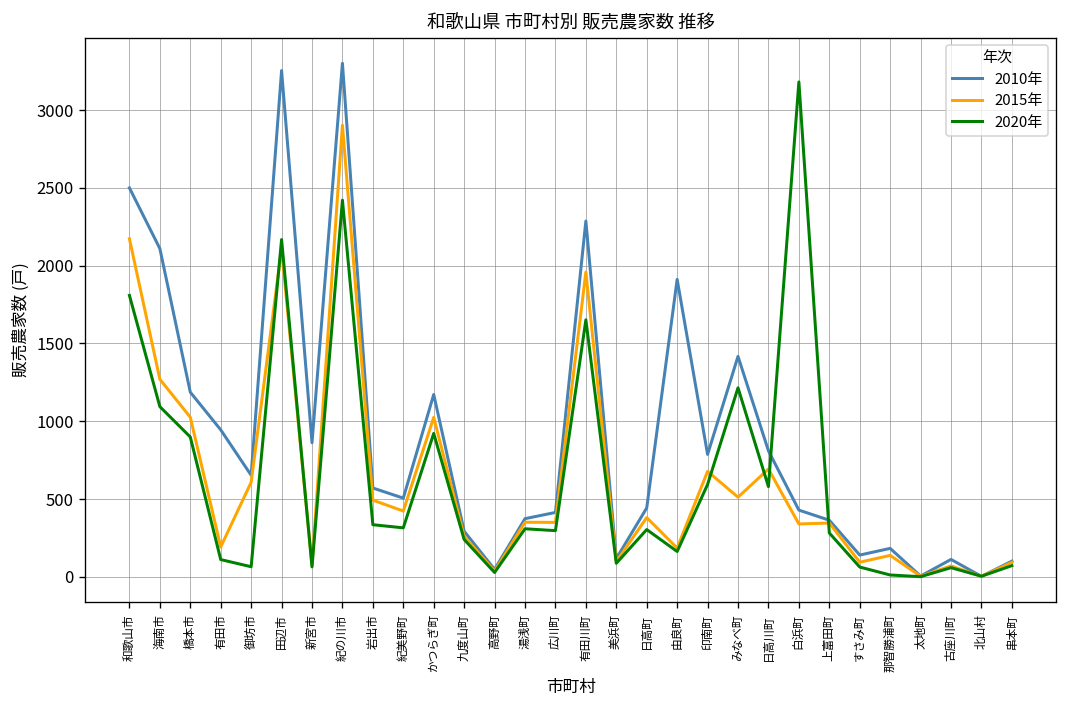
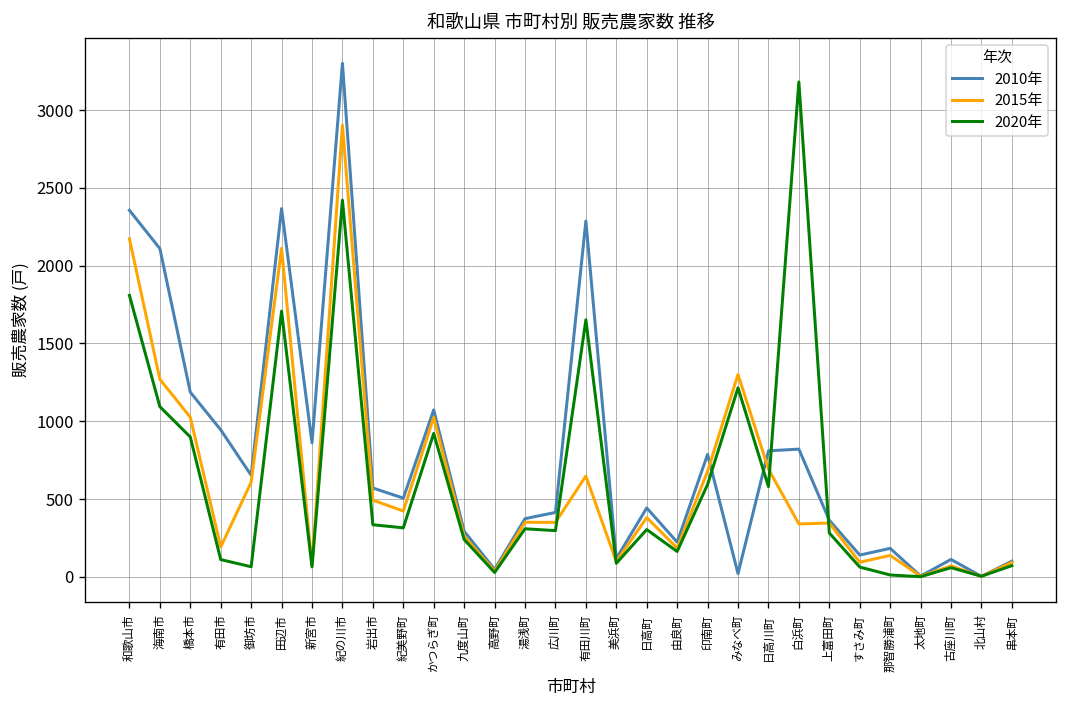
2010年, 和歌山市: 2500 -> 2360
2010年, 田辺市: 3250 -> 2370
2020年, 田辺市: 2170 -> 1710
2010年, かつらぎ町: 1170 -> 1070
2015年, 有田川町: 1960 -> 650
2010年, 由良町: 1910 -> 220
2010年, みなべ町: 1420 -> 20
2015年, みなべ町: 510 -> 1300
2010年, 白浜町: 430 -> 820
